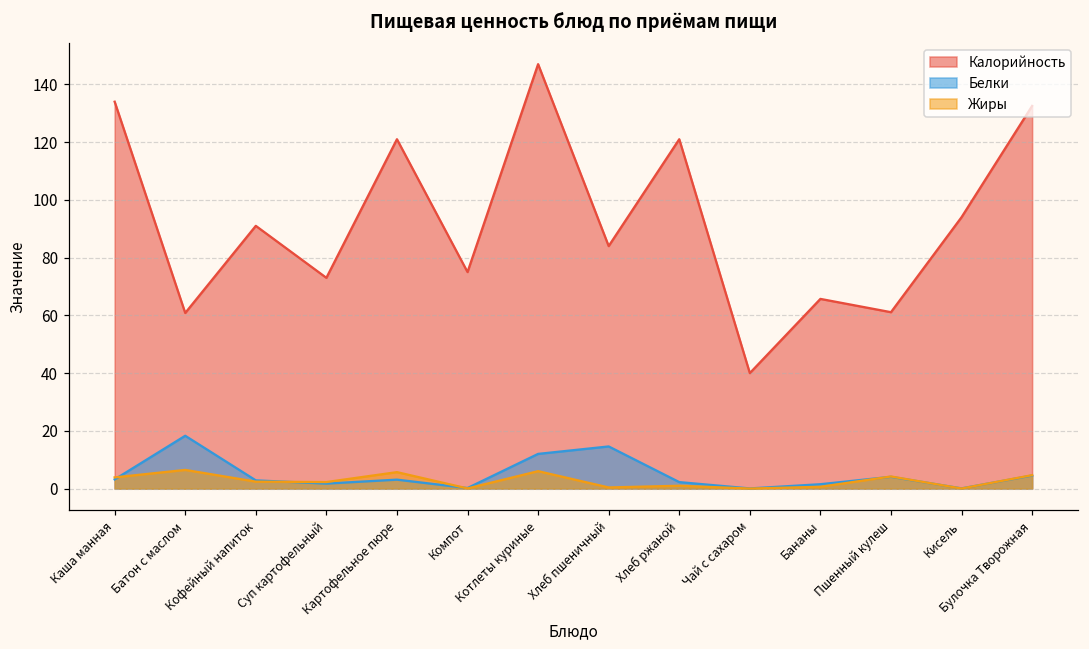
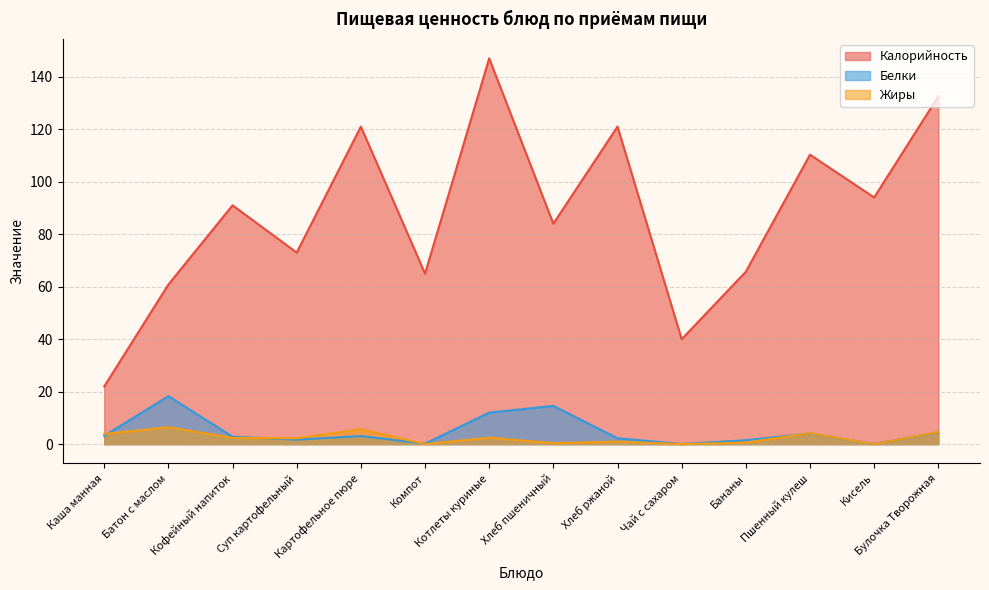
Калорийность, Каша манная: 134 -> 22
Калорийность, Компот: 75 -> 65
Жиры, Котлеты куриные: 6 -> 2
Калорийность, Пшенный кулеш: 61 -> 110
